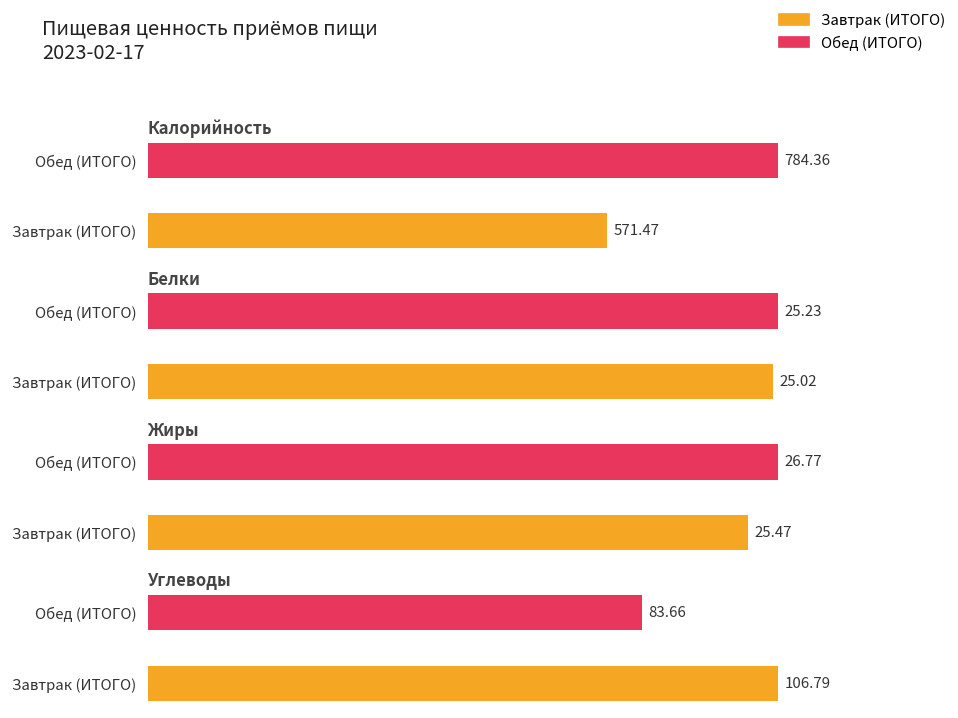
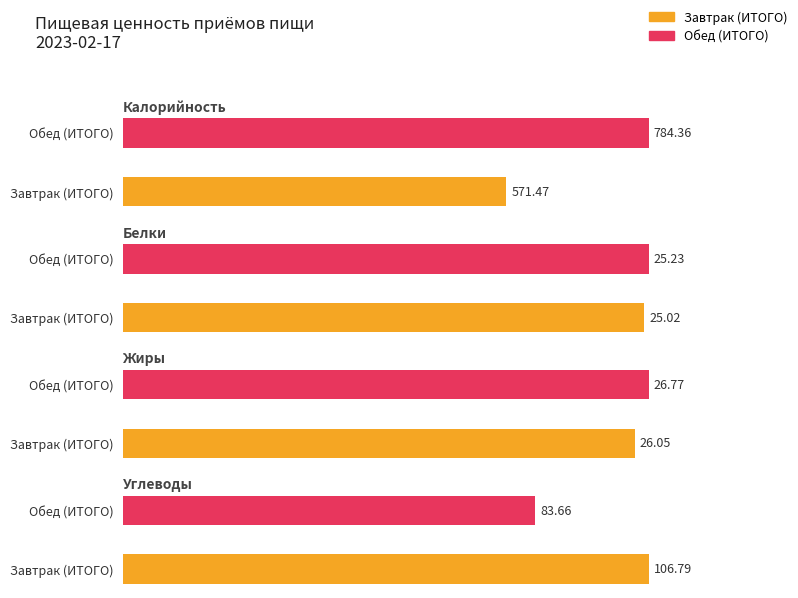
Жиры, Завтрак (ИТОГО): 25.47 -> 26.05
